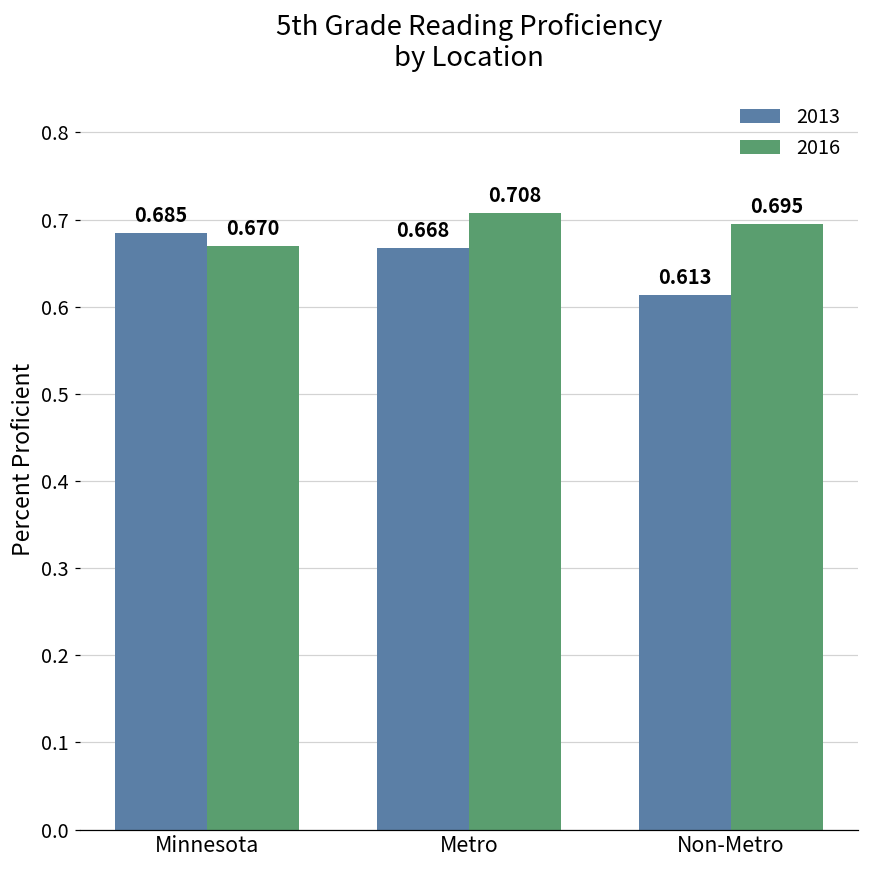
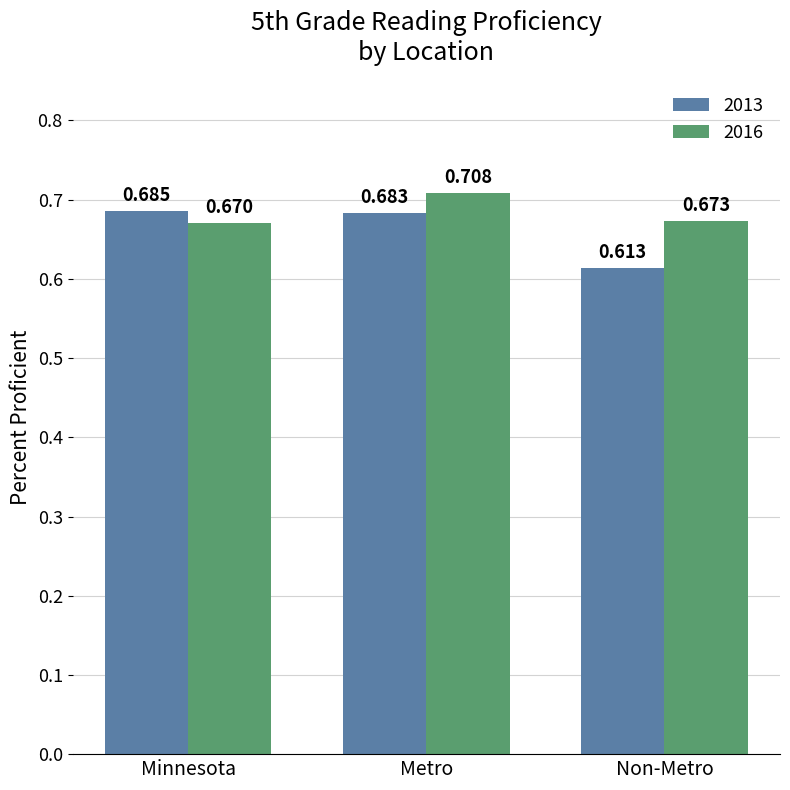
2013, Metro: 0.668 -> 0.683
2016, Non-Metro: 0.695 -> 0.673
